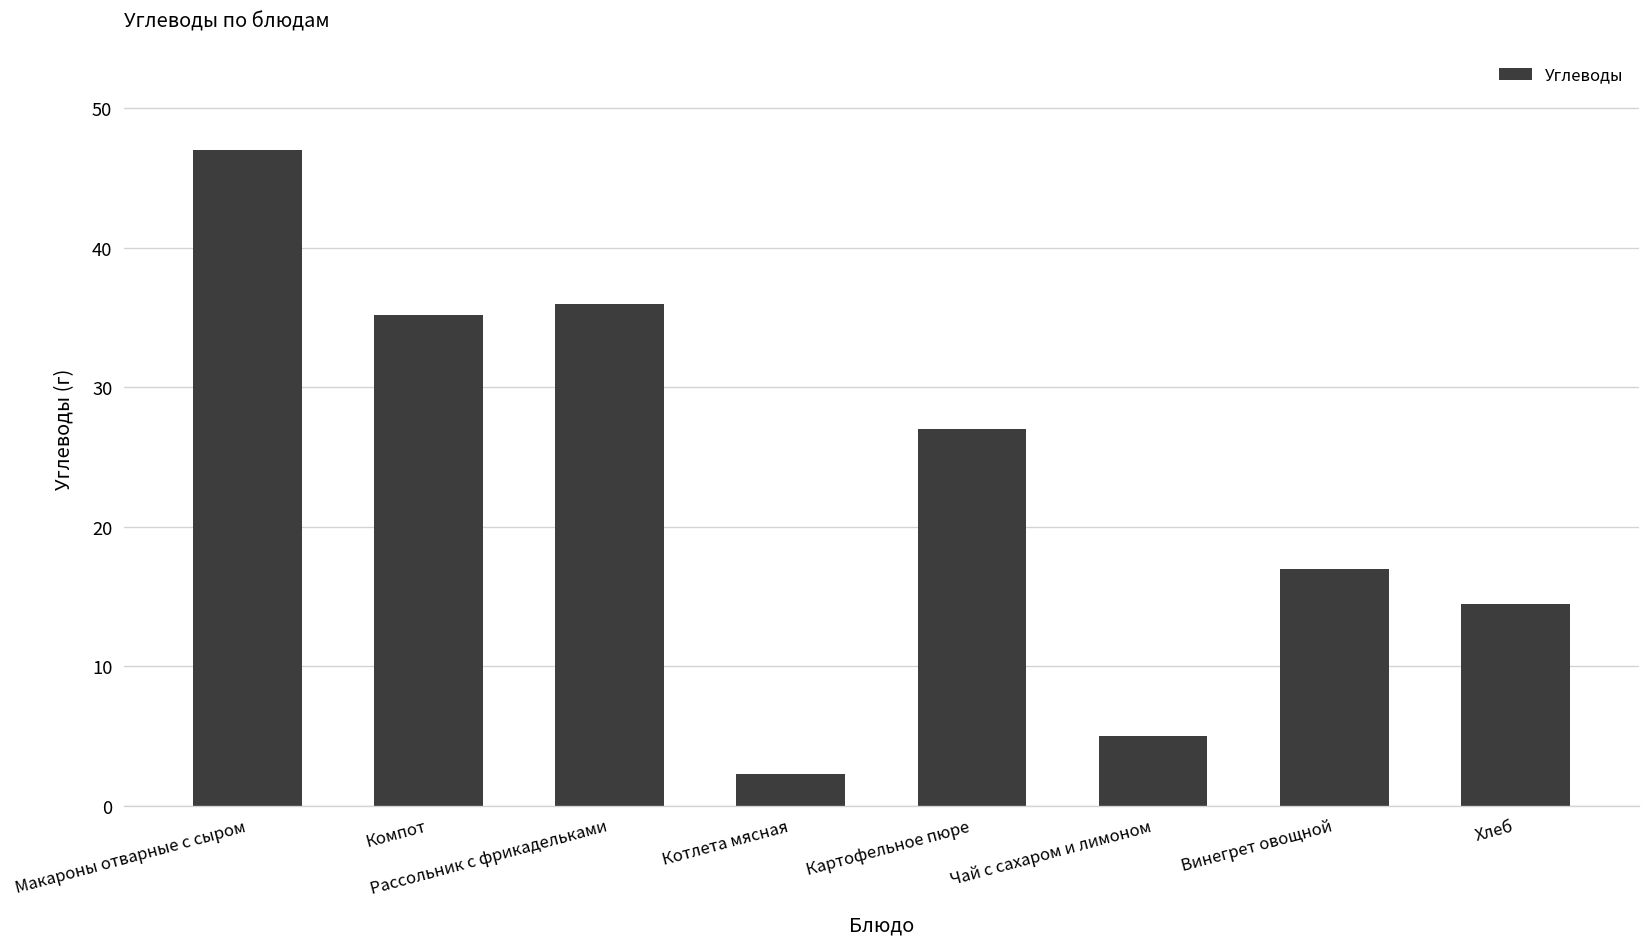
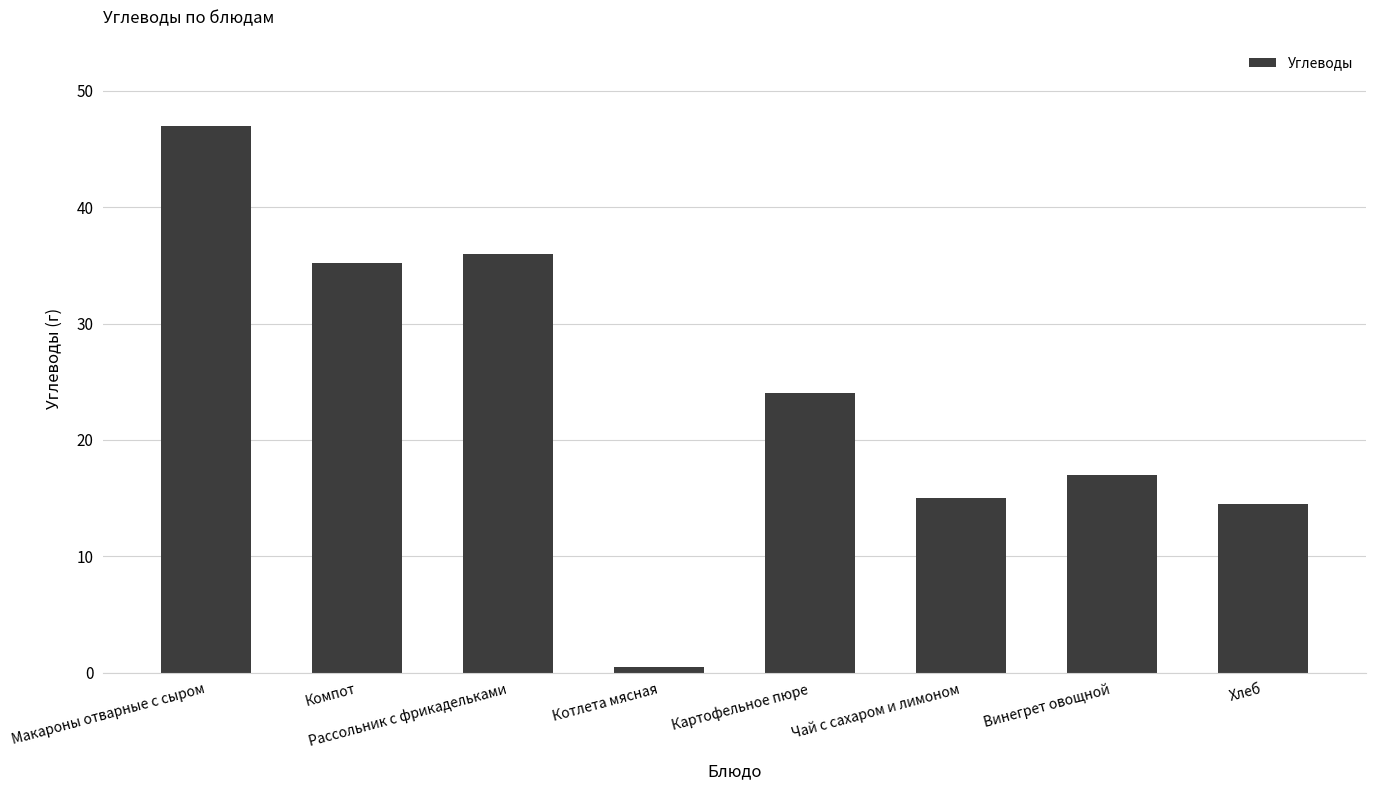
Котлета мясная: 2.3 -> 0.5
Картофельное пюре: 27 -> 24
Чай с сахаром и лимоном: 5 -> 15
